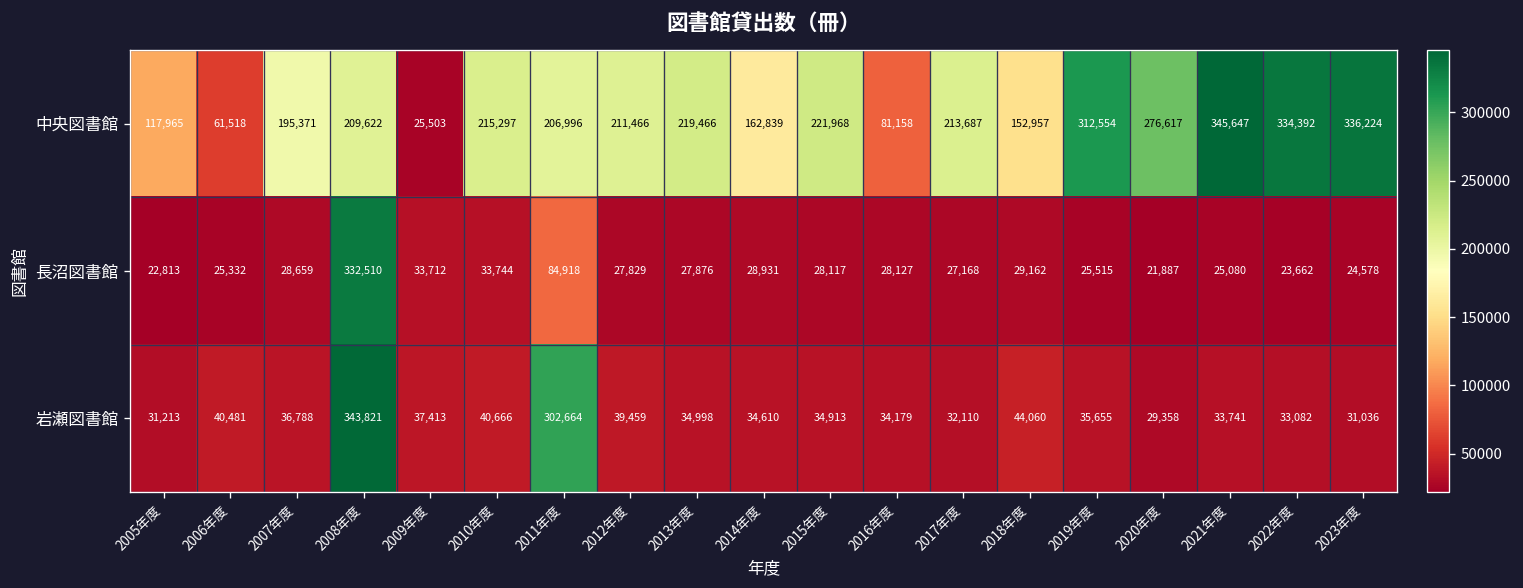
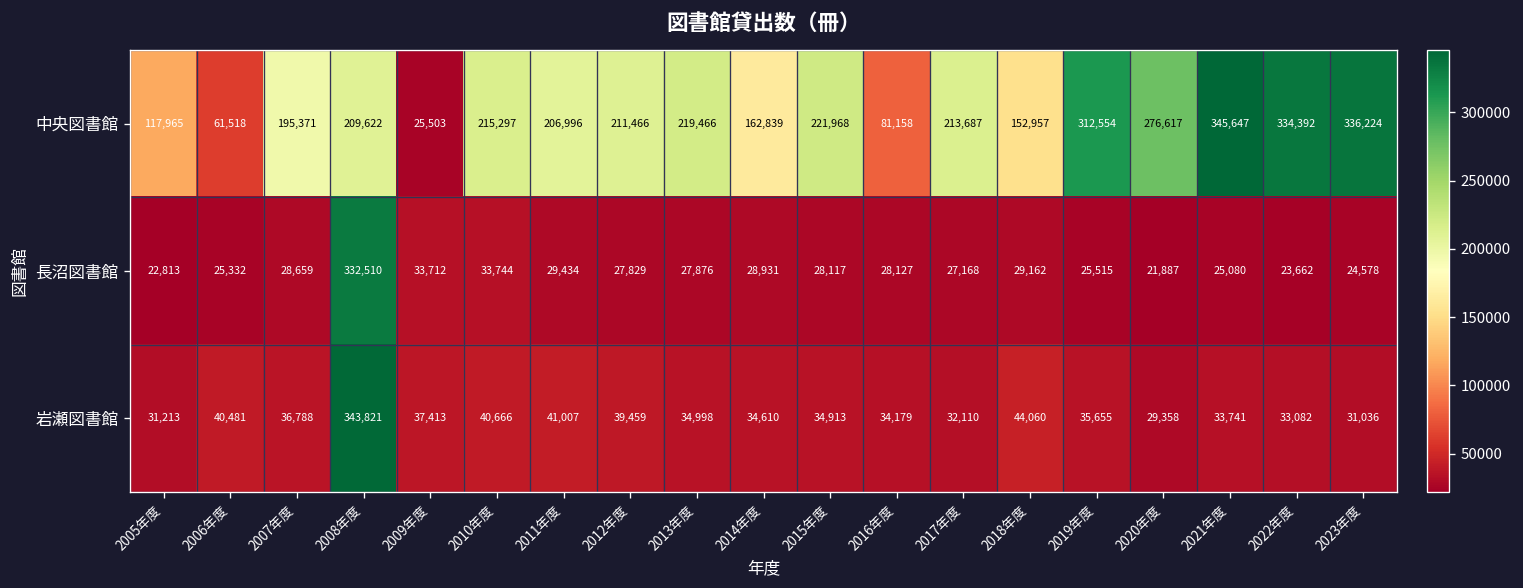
長沼図書館, 2011年度: 84,918 -> 29,434
岩瀬図書館, 2011年度: 302,664 -> 41,007
